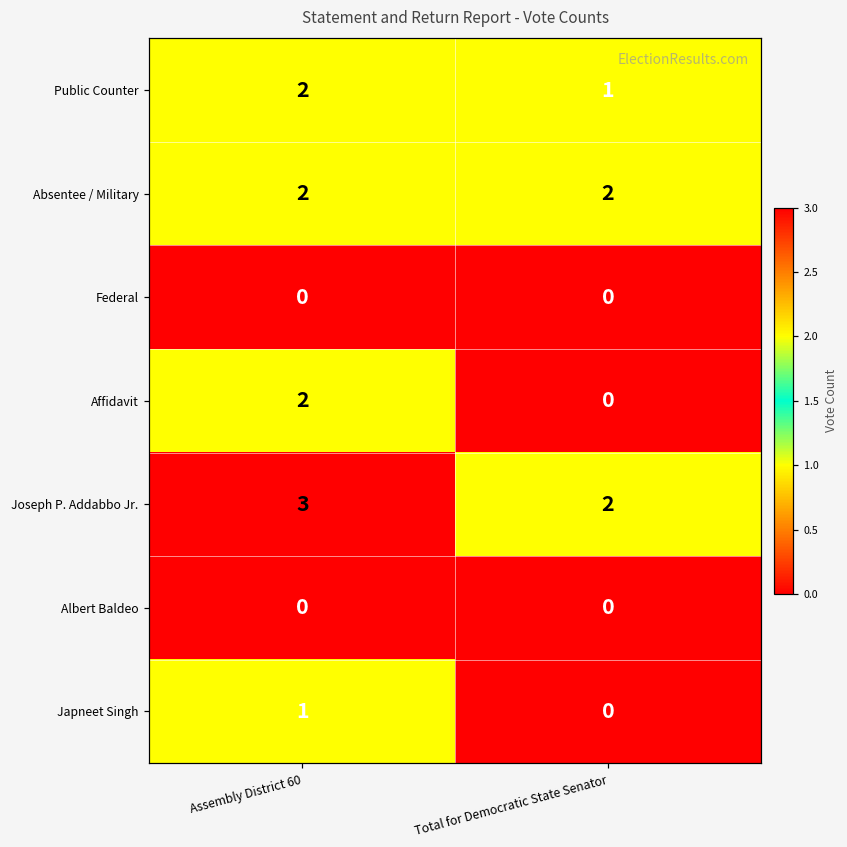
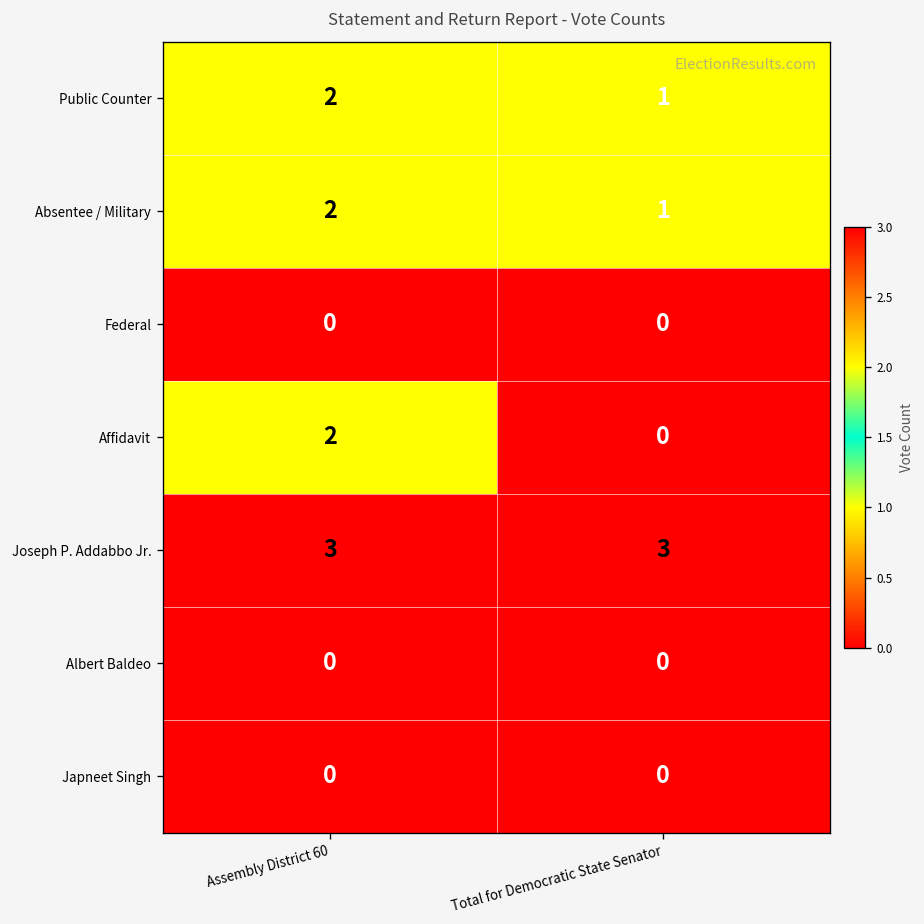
Absentee / Military, Total for Democratic State Senator: 2 -> 1
Joseph P. Addabbo Jr., Total for Democratic State Senator: 2 -> 3
Japneet Singh, Assembly District 60: 1 -> 0
